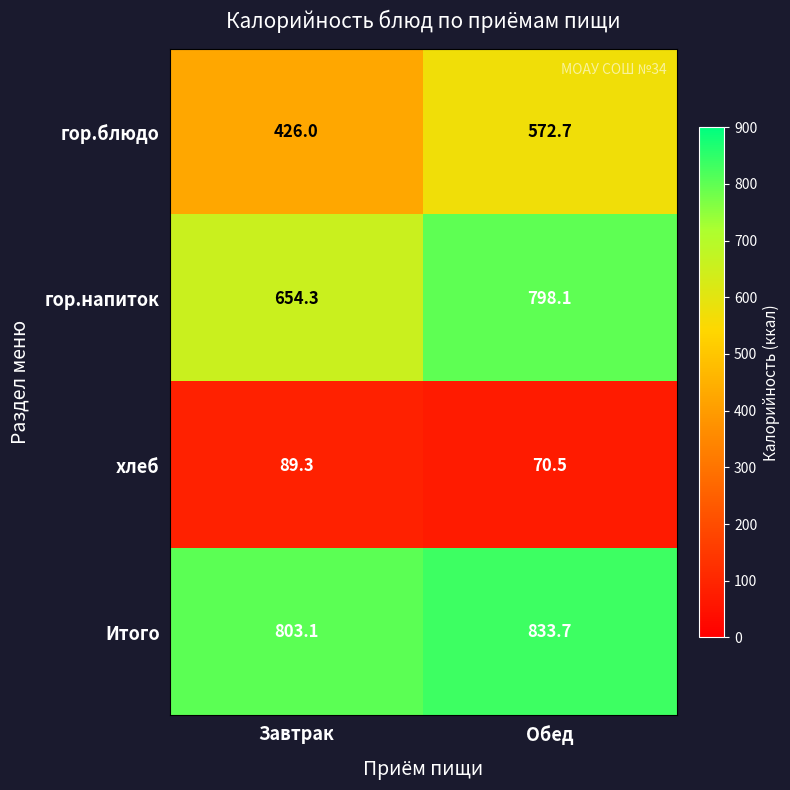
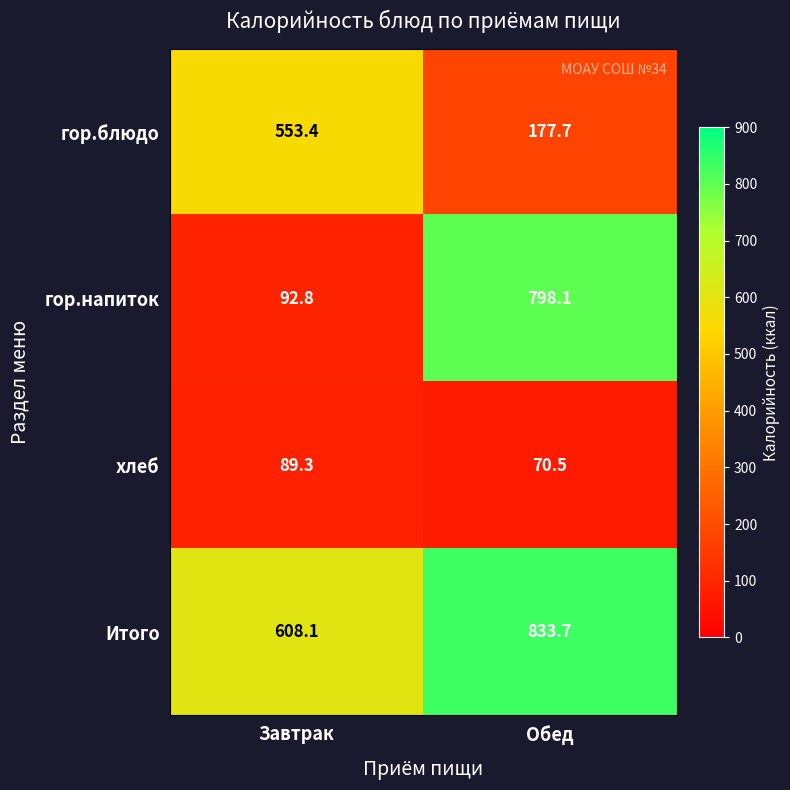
гор.блюдо, Завтрак: 426.0 -> 553.4
гор.блюдо, Обед: 572.7 -> 177.7
гор.напиток, Завтрак: 654.3 -> 92.8
Итого, Завтрак: 803.1 -> 608.1
